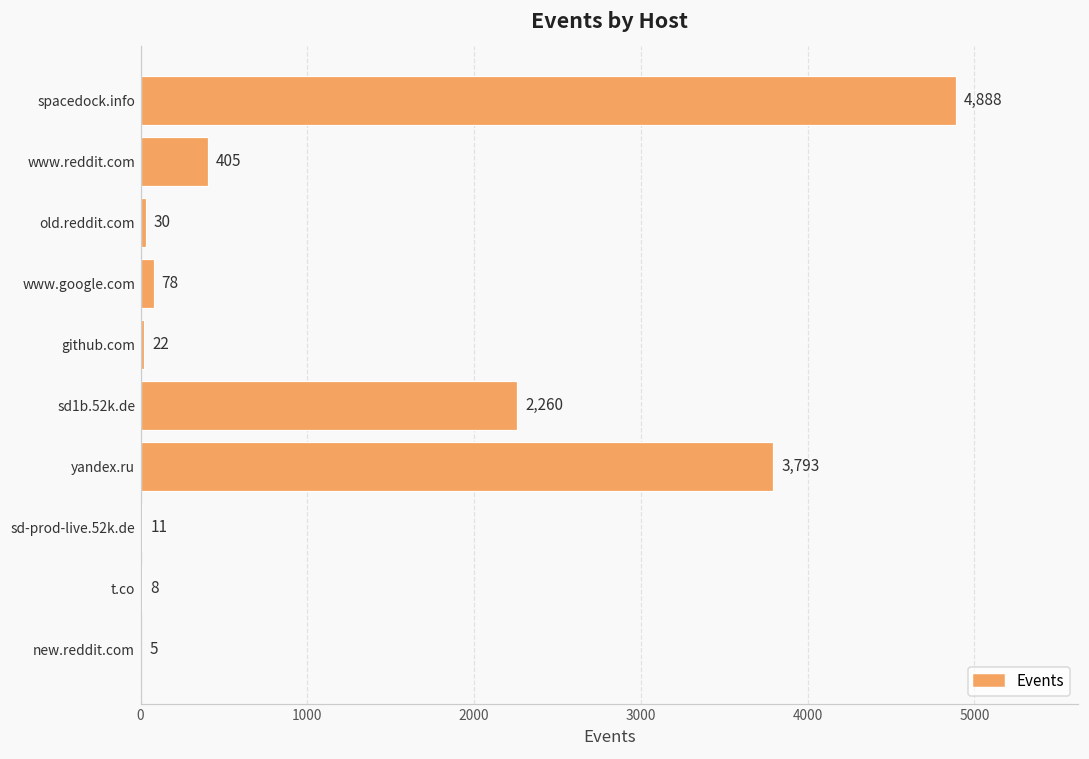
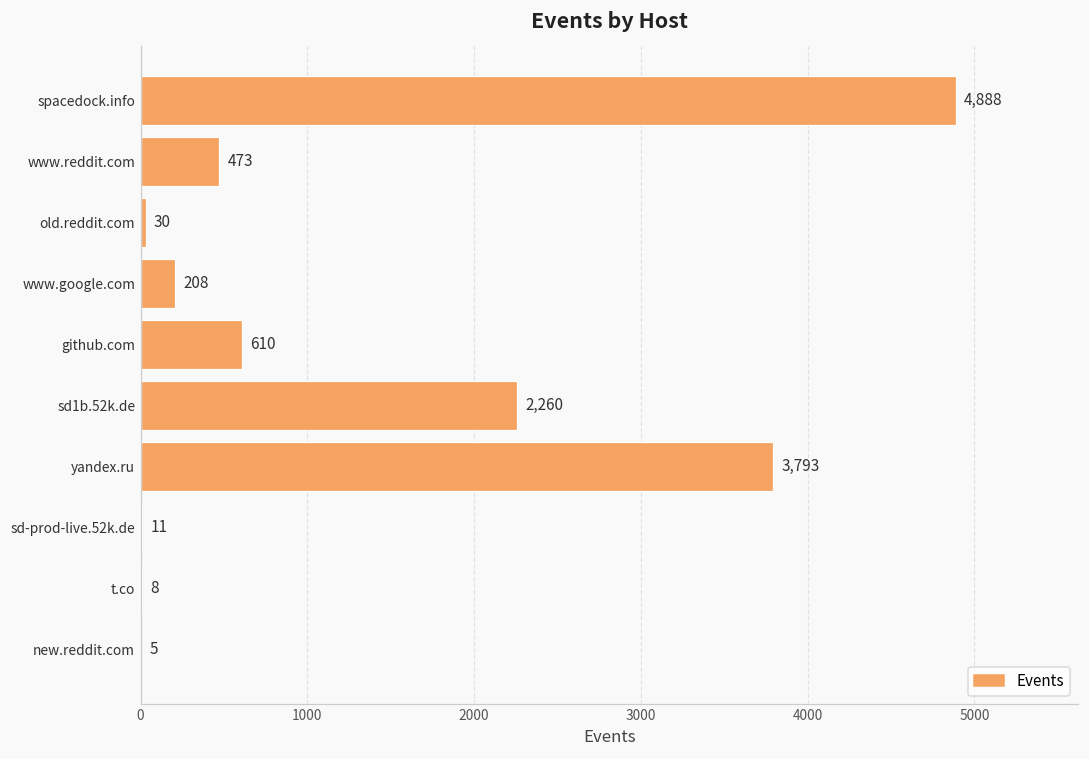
www.reddit.com: 405 -> 473
www.google.com: 78 -> 208
github.com: 22 -> 610
